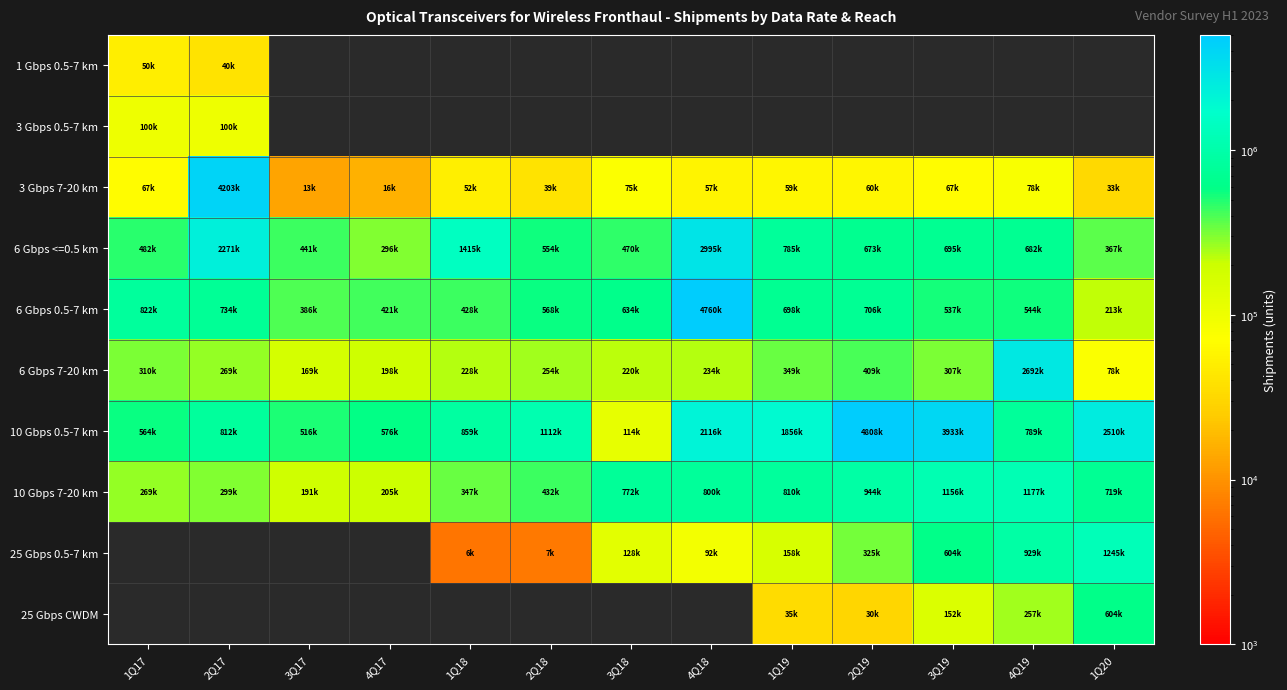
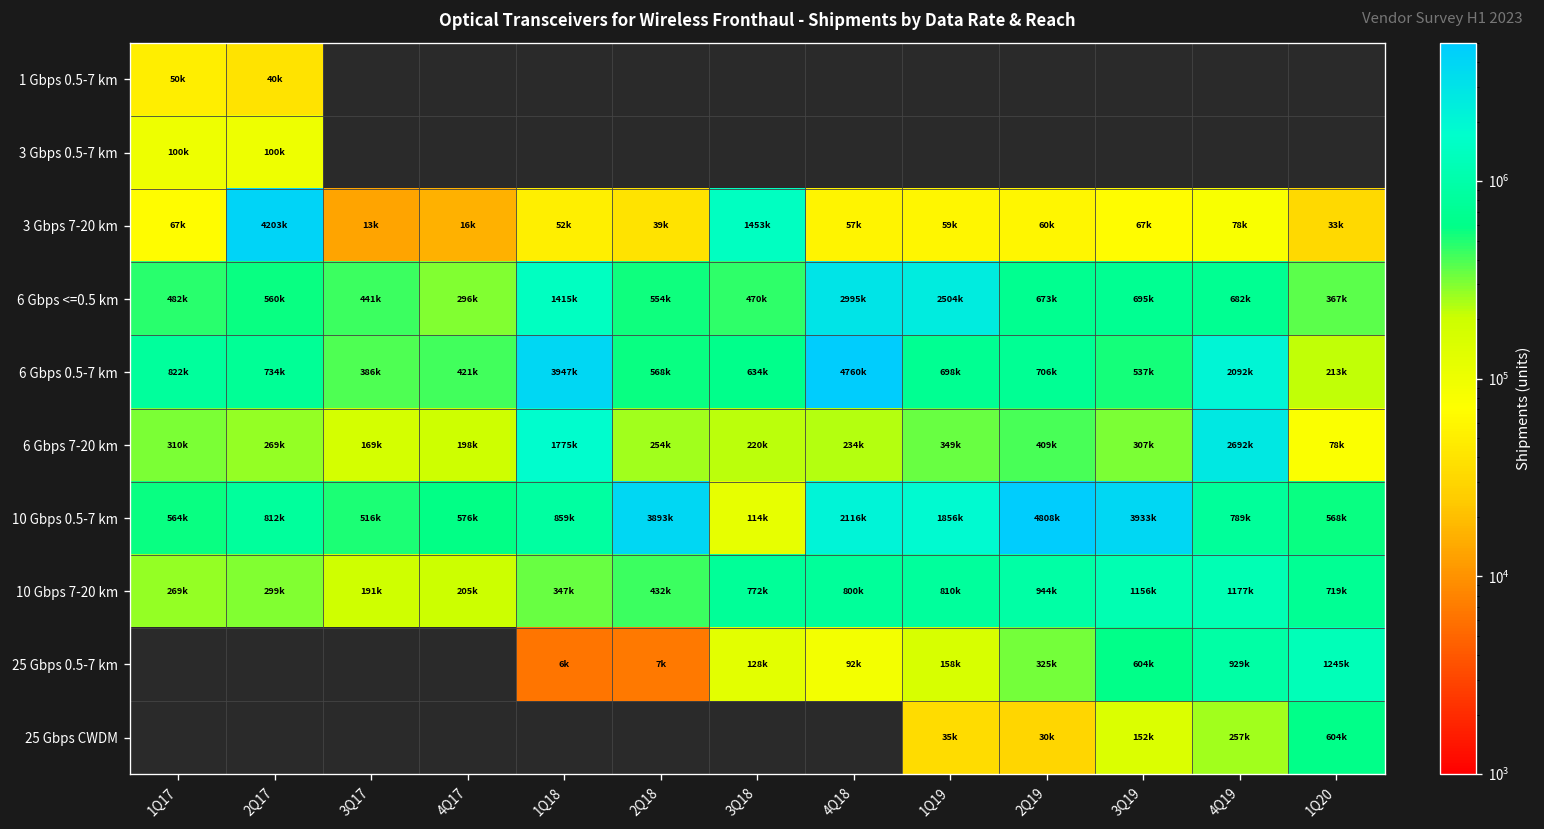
3 Gbps 7-20 km, 3Q18: 75k -> 1453k
6 Gbps <=0.5 km, 2Q17: 2271k -> 560k
6 Gbps <=0.5 km, 1Q19: 785k -> 2504k
6 Gbps 0.5-7 km, 1Q18: 428k -> 3947k
6 Gbps 0.5-7 km, 4Q19: 544k -> 2092k
6 Gbps 7-20 km, 1Q18: 228k -> 1775k
10 Gbps 0.5-7 km, 2Q18: 1112k -> 3893k
10 Gbps 0.5-7 km, 1Q20: 2510k -> 568k
